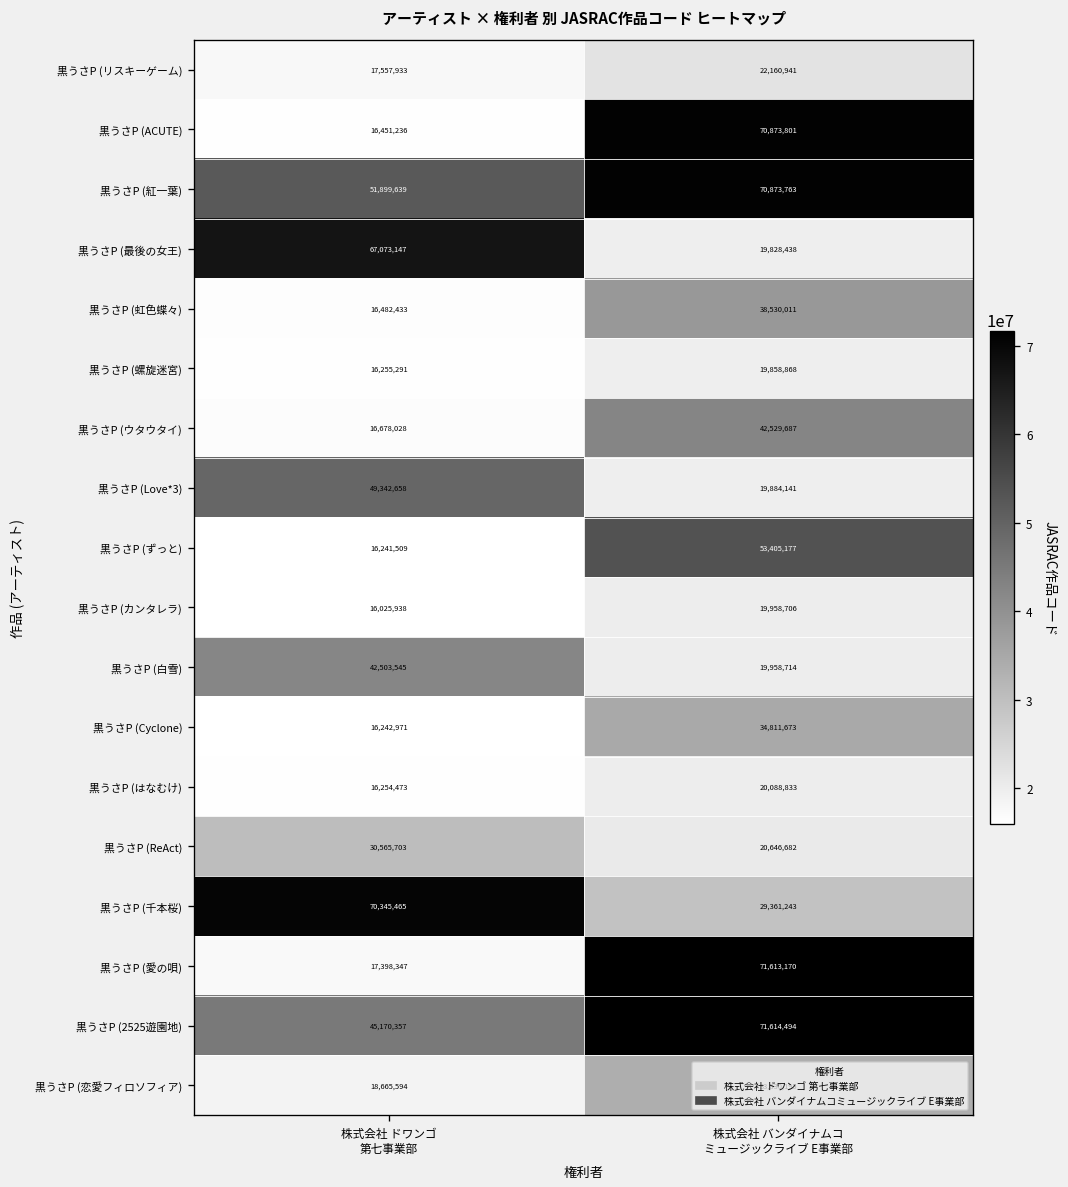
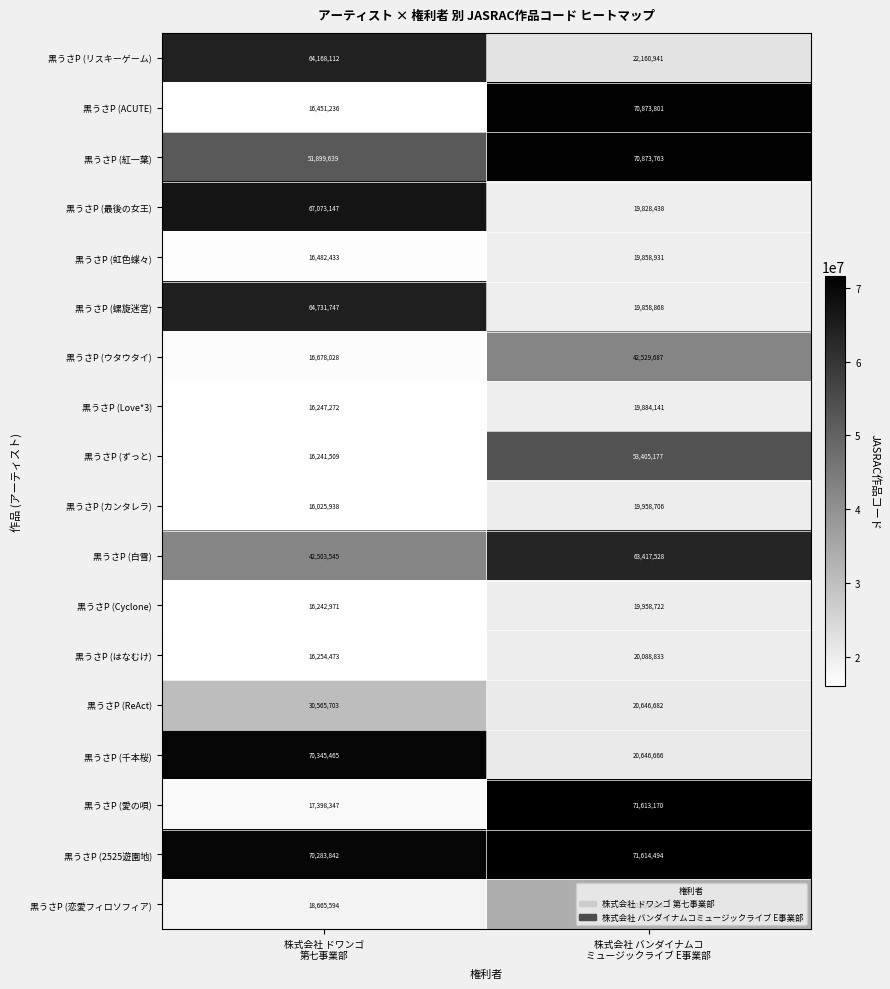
黒うさP (リスキーゲーム), 株式会社 ドワンゴ 第七事業部: 17,557,933 -> 64,168,112
黒うさP (虹色蝶々), 株式会社 バンダイナムコ ミュージックライブ E事業部: 38,530,011 -> 19,858,931
黒うさP (螺旋迷宮), 株式会社 ドワンゴ 第七事業部: 16,255,291 -> 64,731,747
黒うさP (Love*3), 株式会社 ドワンゴ 第七事業部: 49,342,658 -> 16,247,272
黒うさP (白雪), 株式会社 バンダイナムコ ミュージックライブ E事業部: 19,958,714 -> 63,417,528
黒うさP (Cyclone), 株式会社 バンダイナムコ ミュージックライブ E事業部: 34,811,673 -> 19,958,722
黒うさP (千本桜), 株式会社 バンダイナムコ ミュージックライブ E事業部: 29,361,243 -> 20,646,666
黒うさP (2525遊園地), 株式会社 ドワンゴ 第七事業部: 45,170,357 -> 70,283,842
